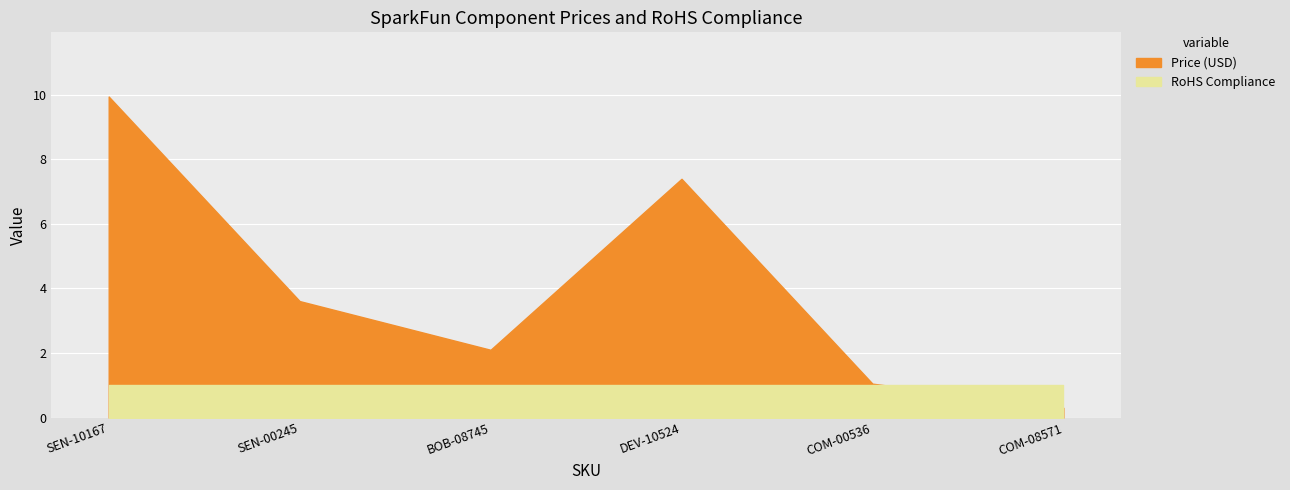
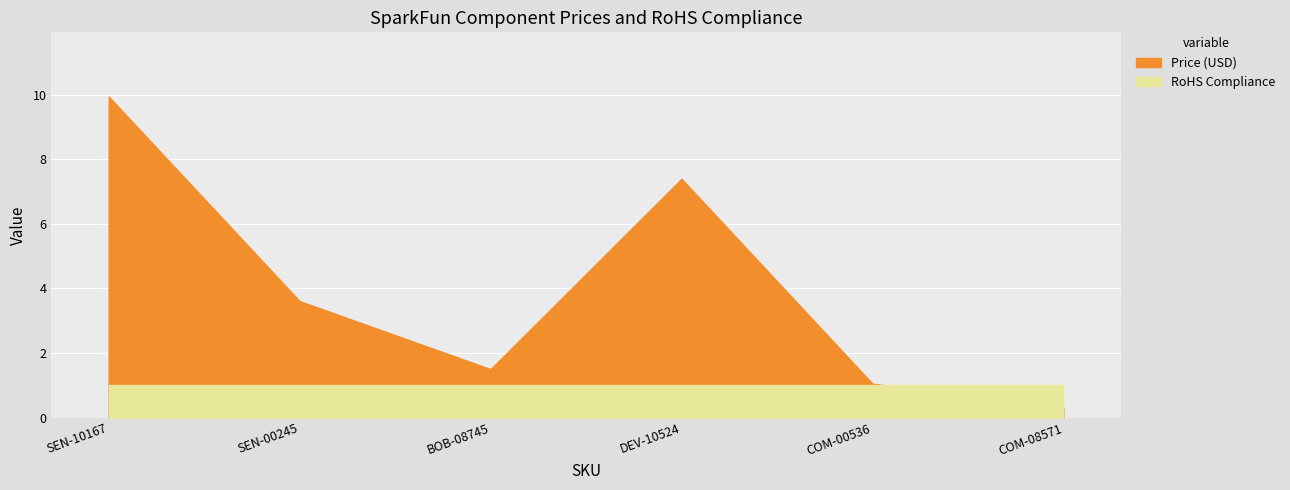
Price (USD), BOB-08745: 2.1 -> 1.5
